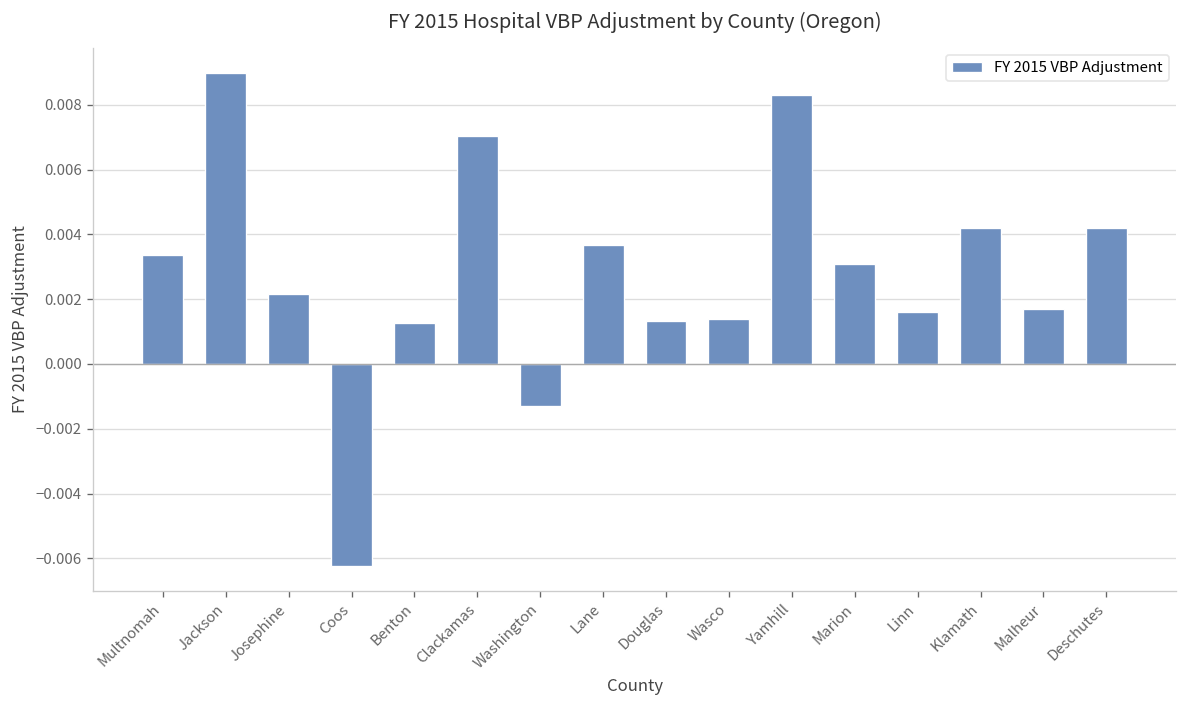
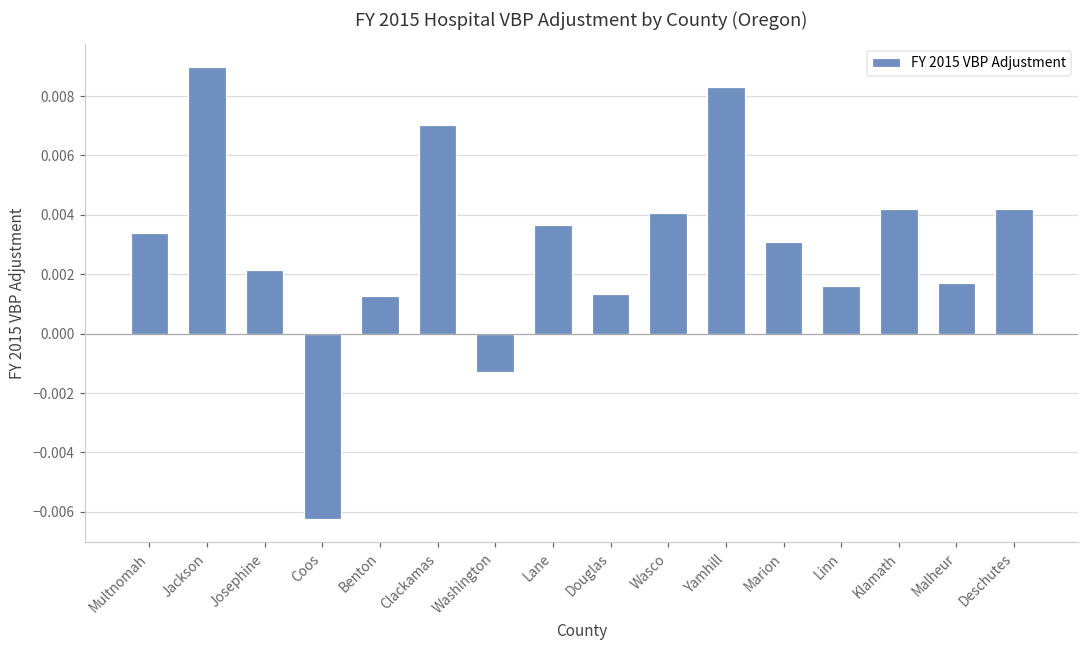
Wasco: 0.0014 -> 0.0041
